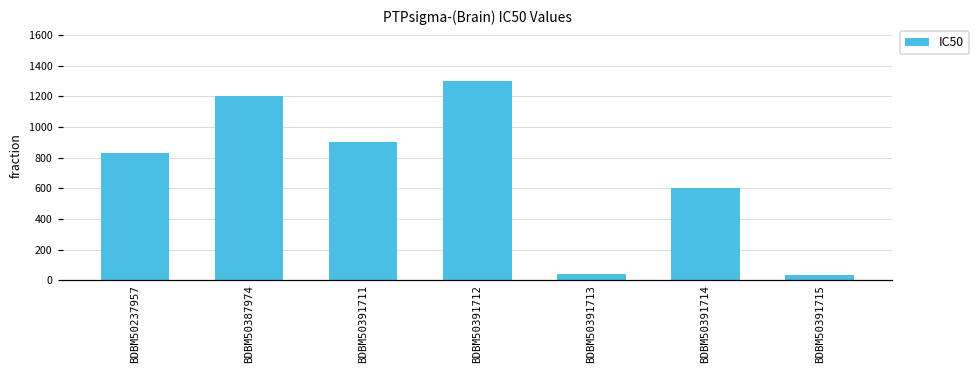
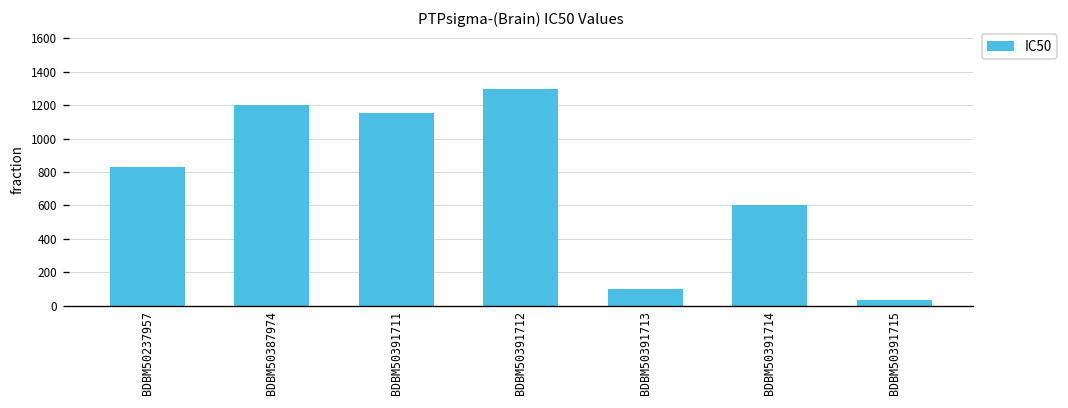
BDBM50391711: 900 -> 1160
BDBM50391713: 40 -> 100
